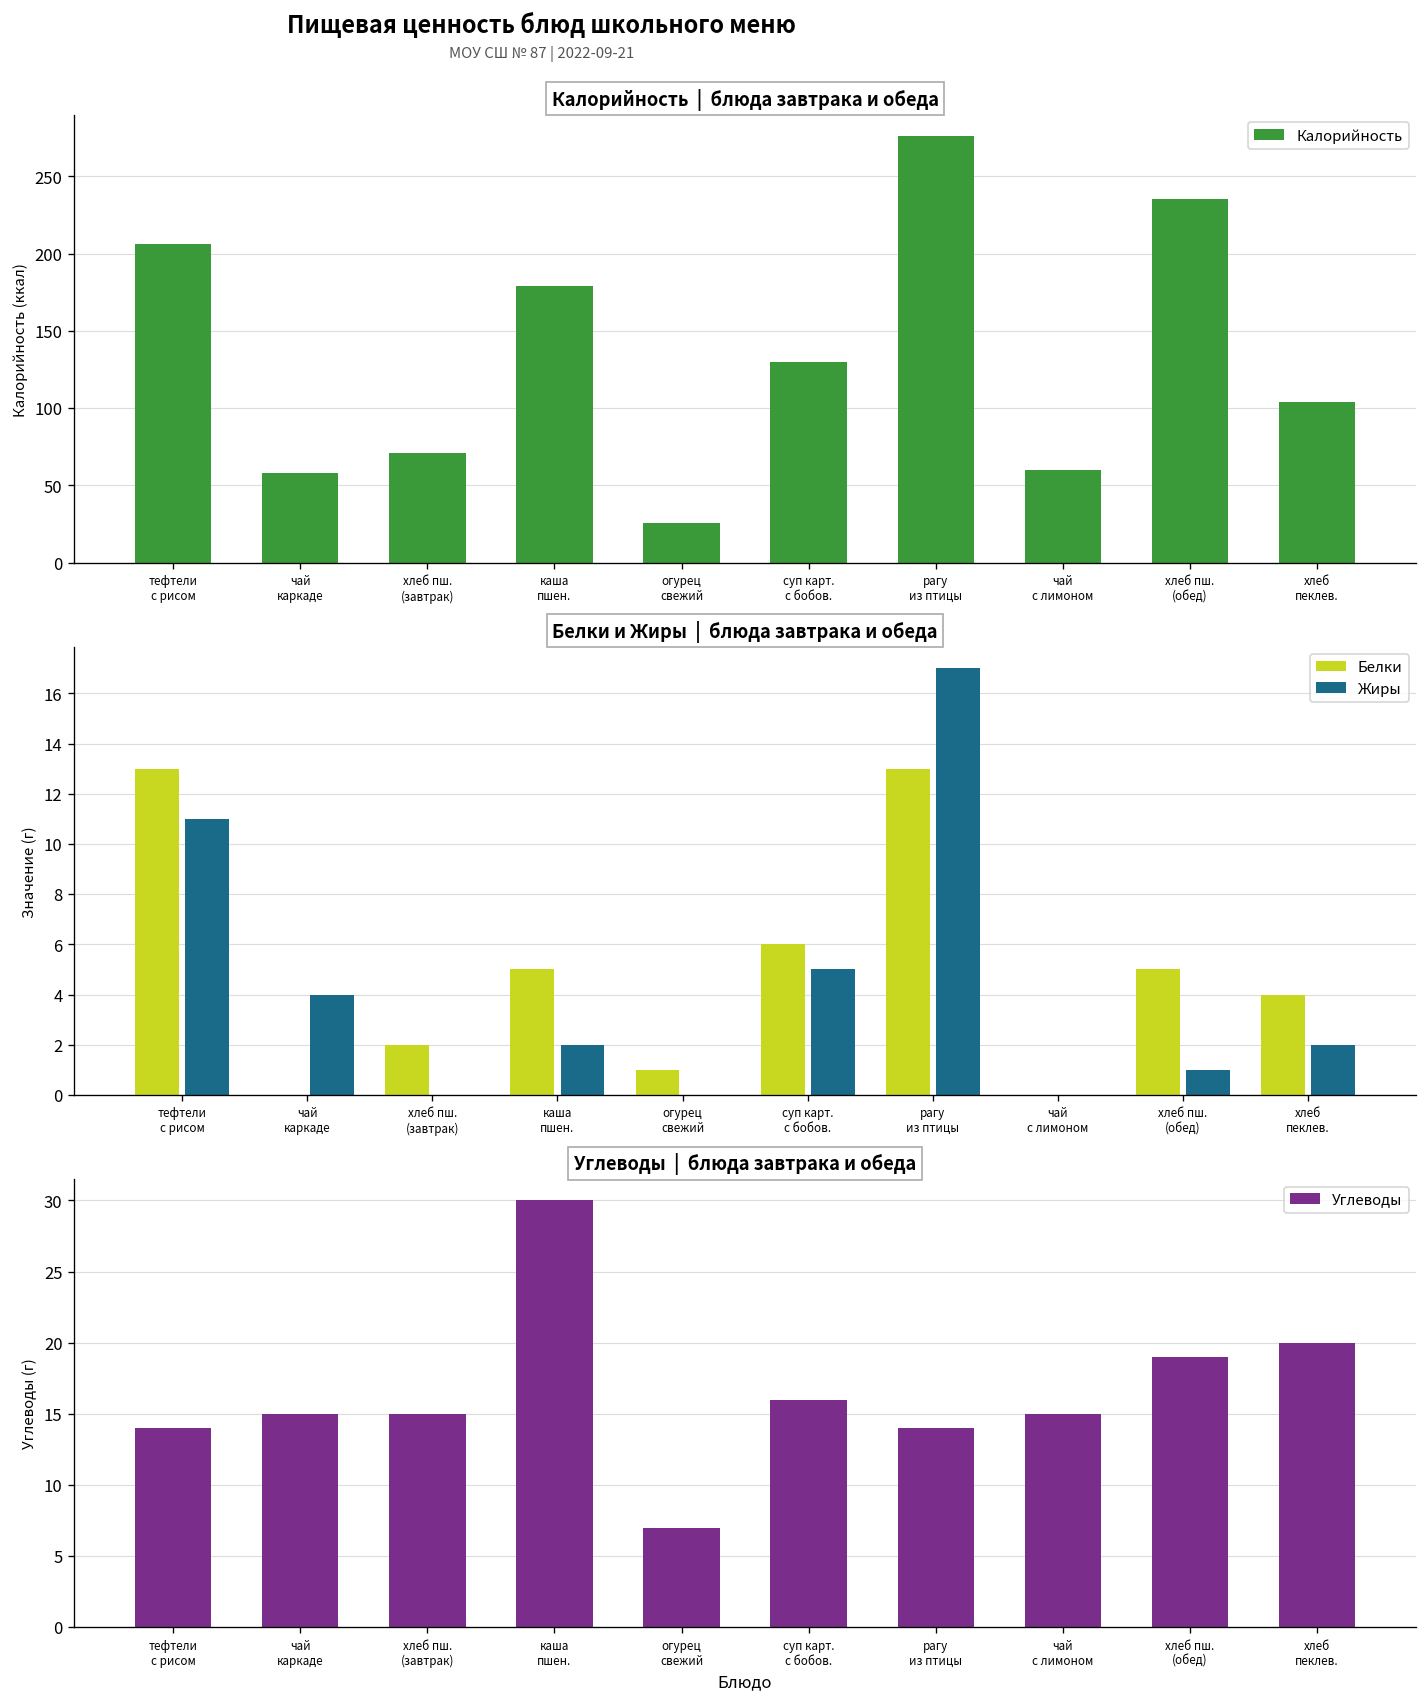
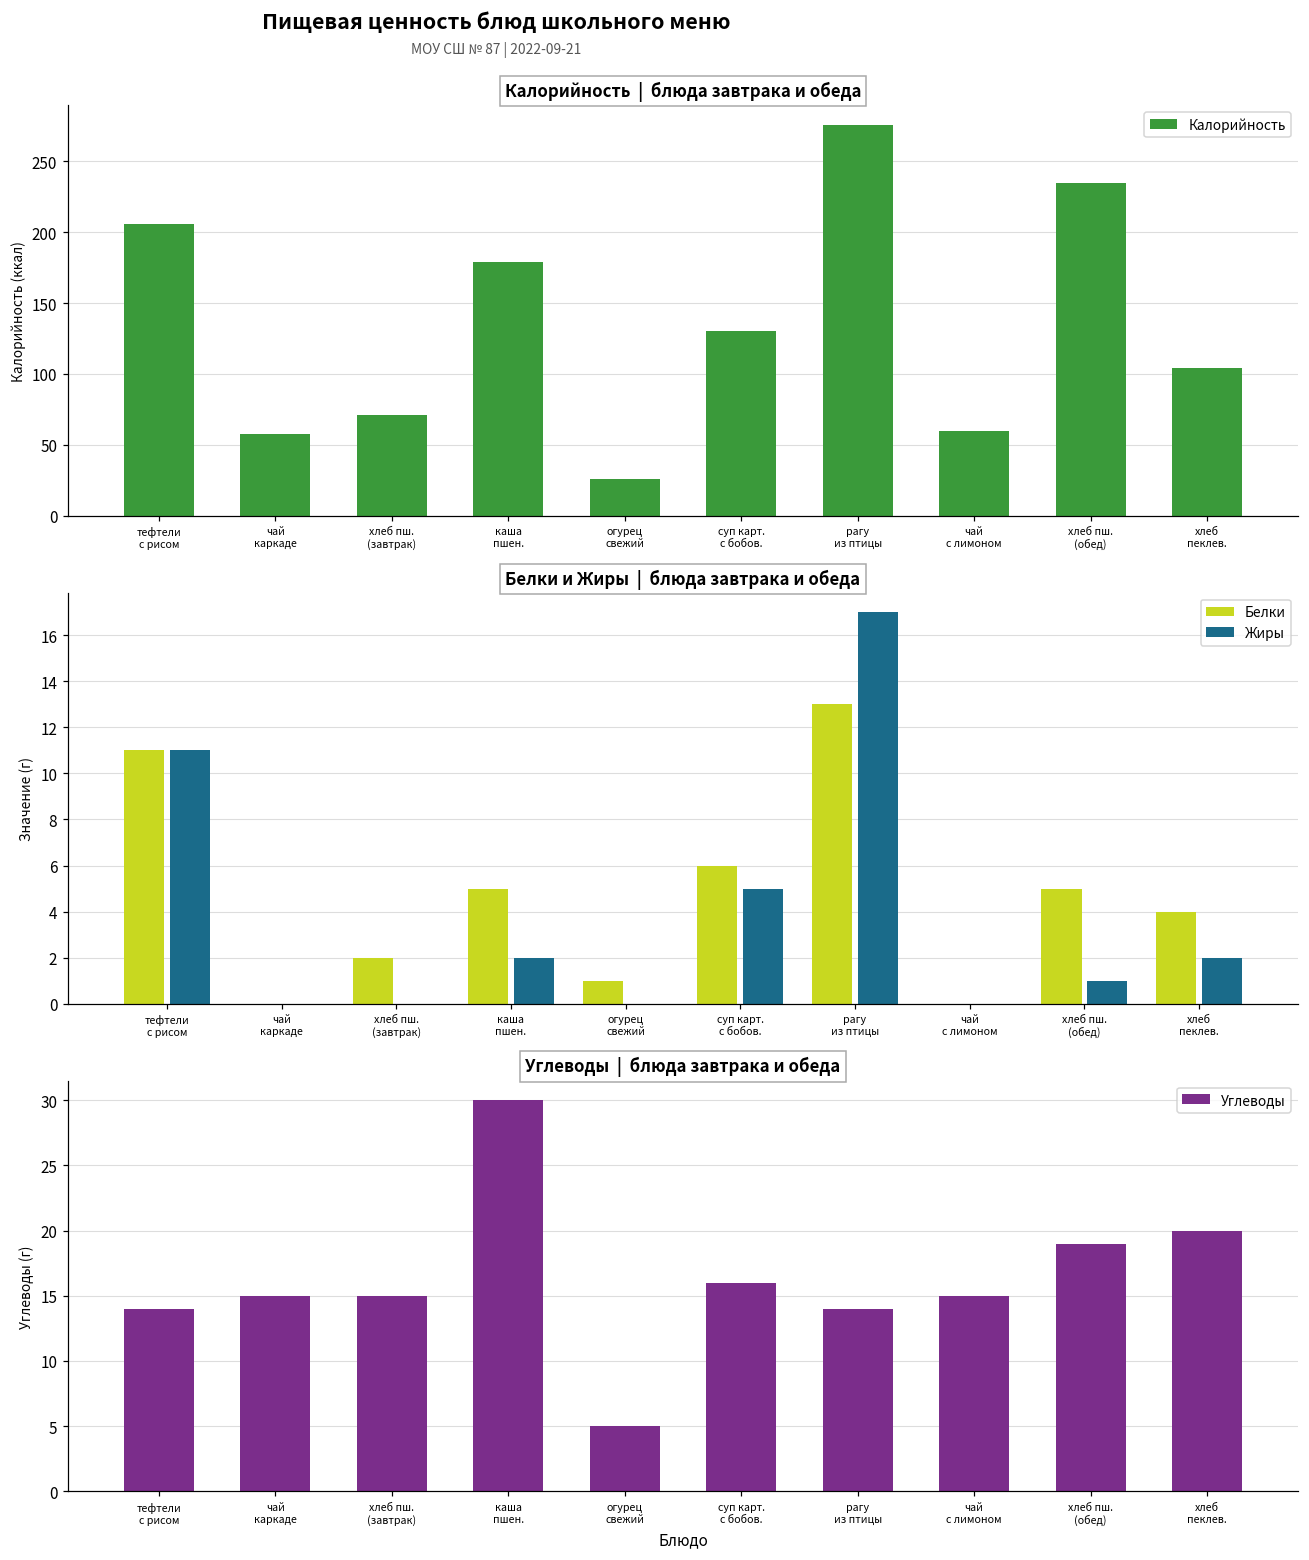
Белки и Жиры | блюда завтрака и обеда, Белки, тефтели с рисом: 13 -> 11
Белки и Жиры | блюда завтрака и обеда, Жиры, чай каркаде: 4 -> 0
Углеводы | блюда завтрака и обеда, огурец свежий: 7 -> 5
